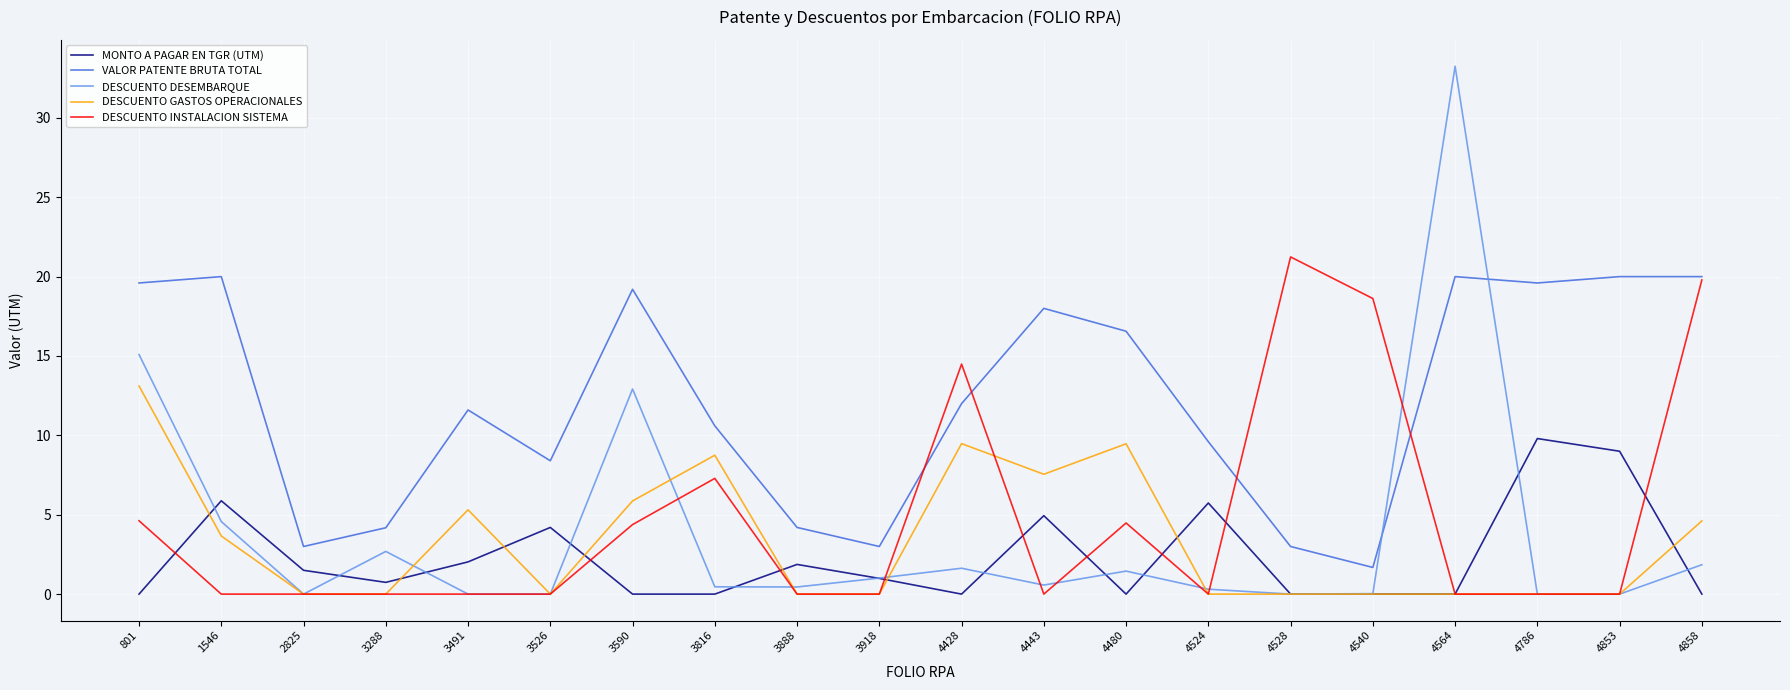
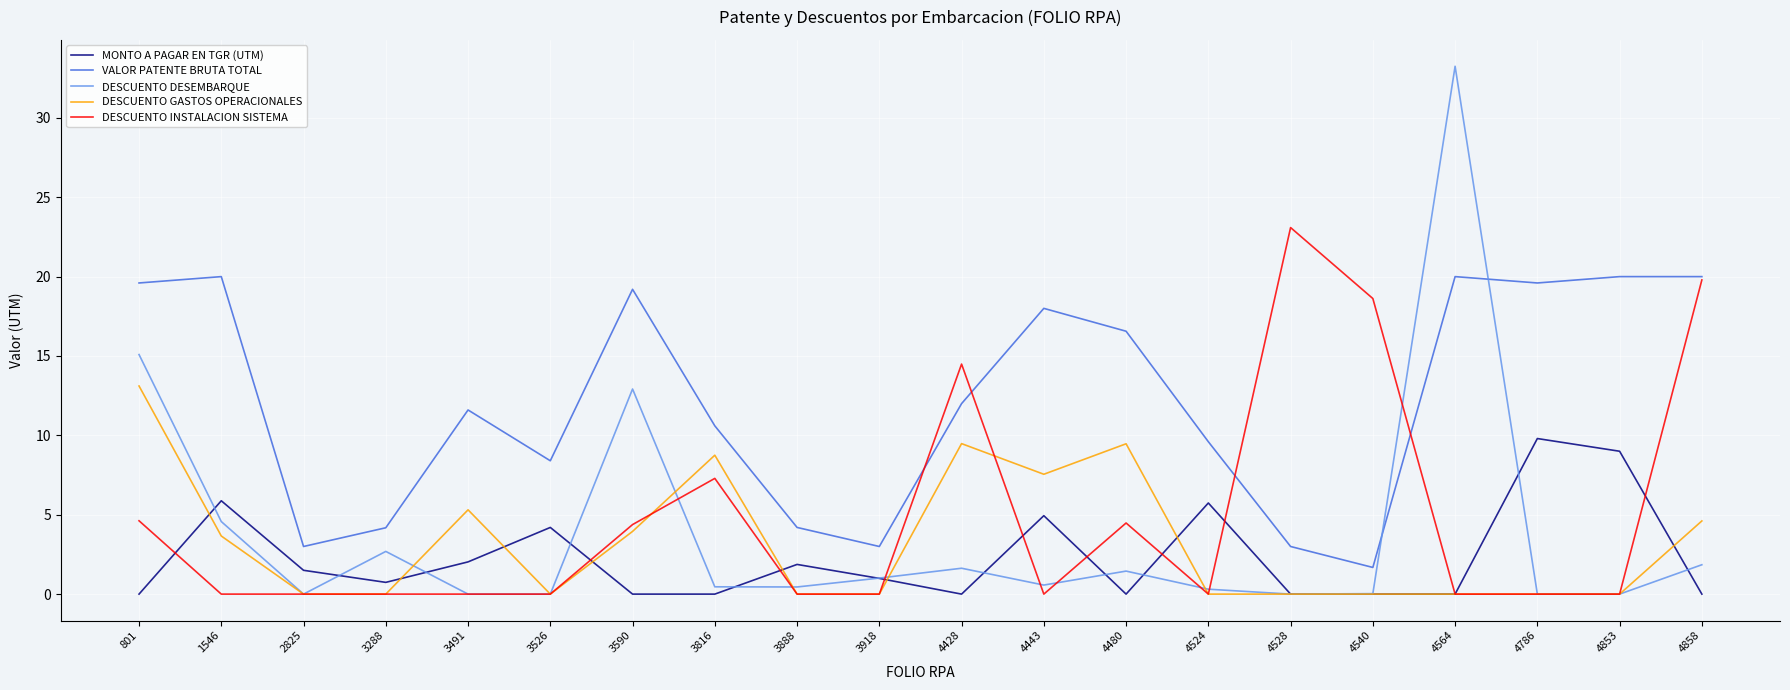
DESCUENTO GASTOS OPERACIONALES, 3590: 5.9 -> 4.0
DESCUENTO INSTALACION SISTEMA, 4528: 21.2 -> 23.1
